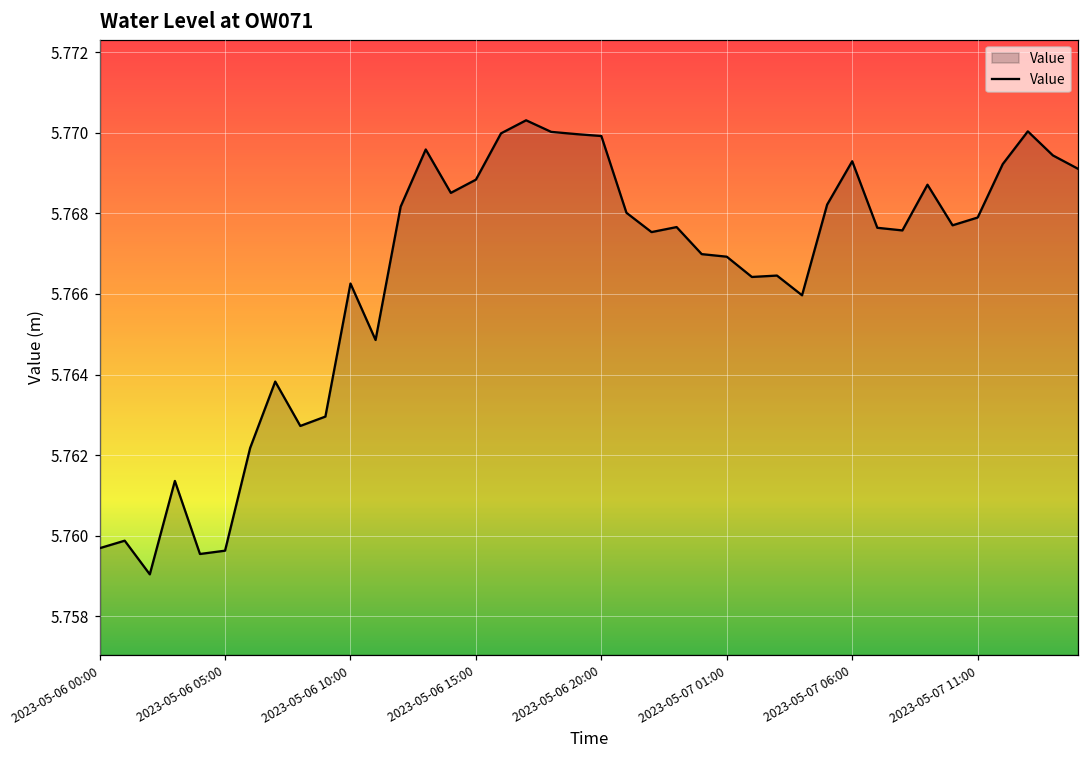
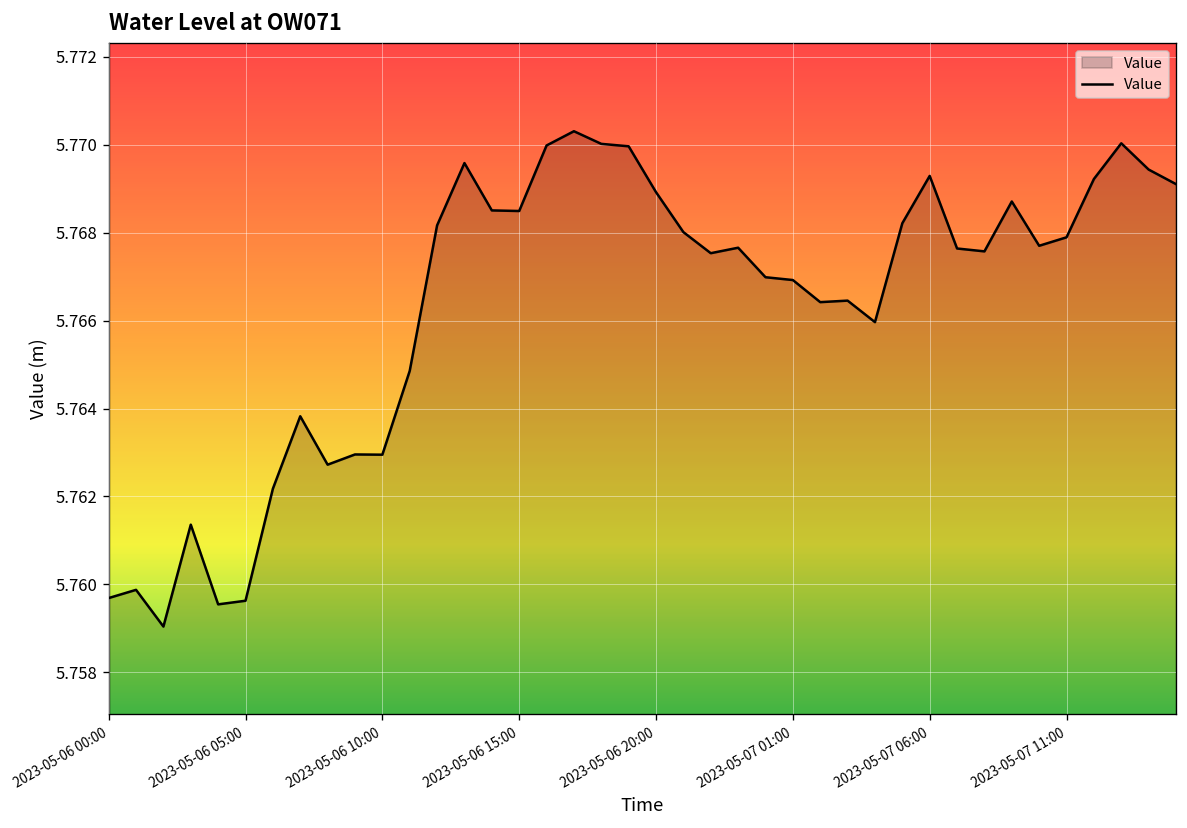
2023-05-06 10:00: 5.7663 -> 5.7630
2023-05-06 15:00: 5.7688 -> 5.7685
2023-05-06 20:00: 5.7699 -> 5.7689
